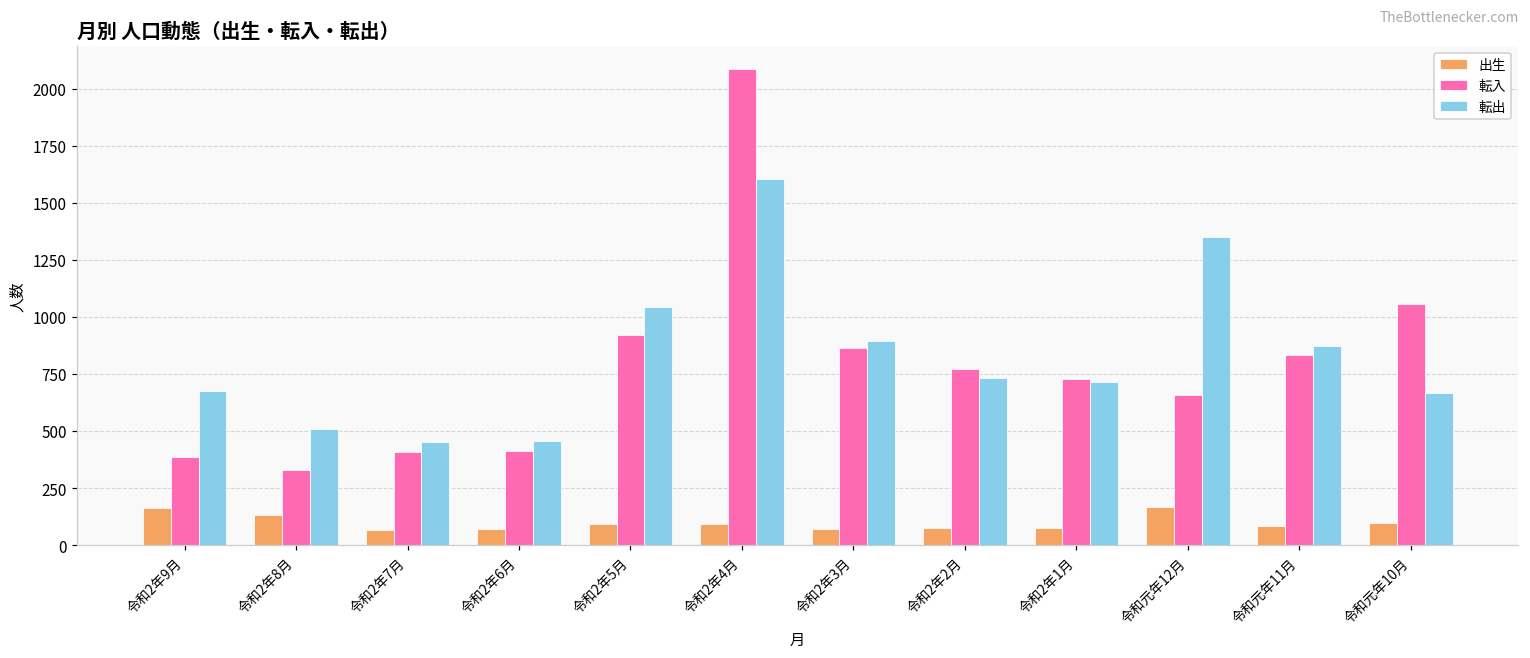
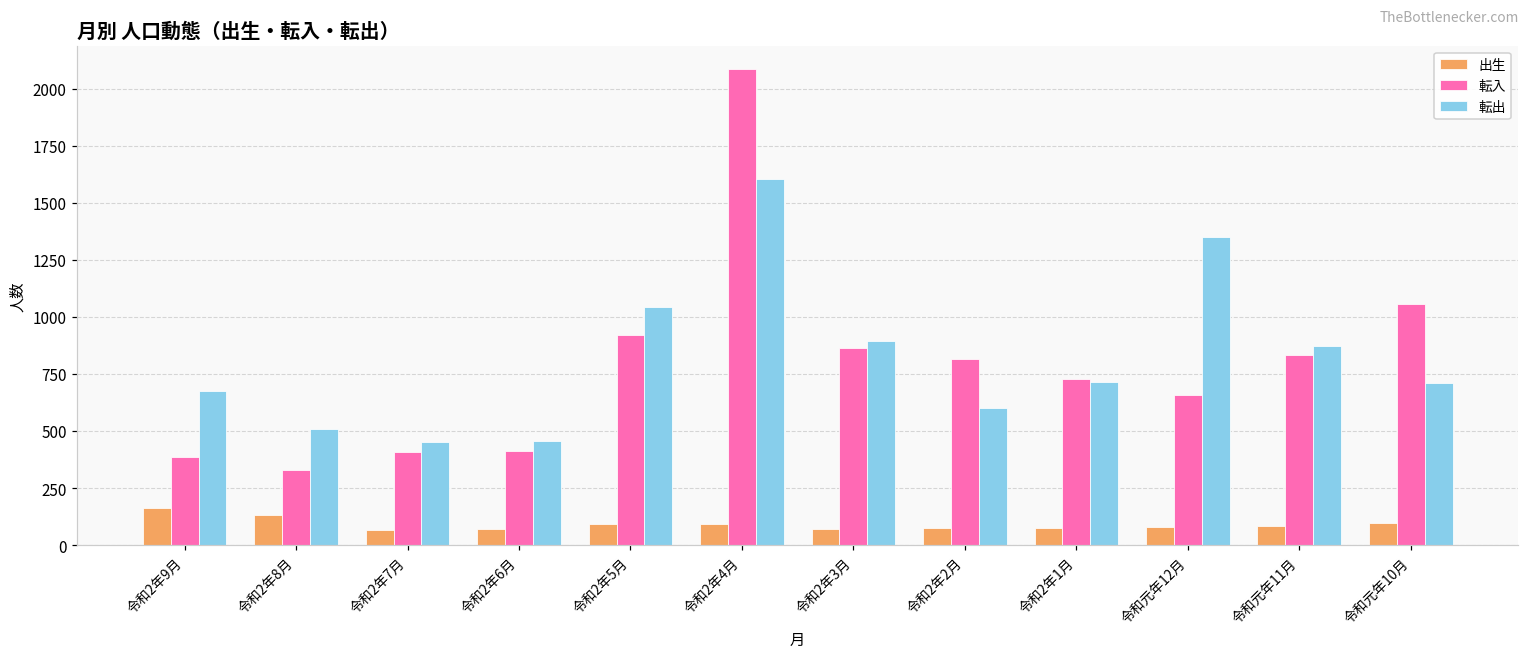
転入, 令和2年2月: 770 -> 810
転出, 令和2年2月: 730 -> 600
出生, 令和元年12月: 170 -> 80
転出, 令和元年10月: 670 -> 710
